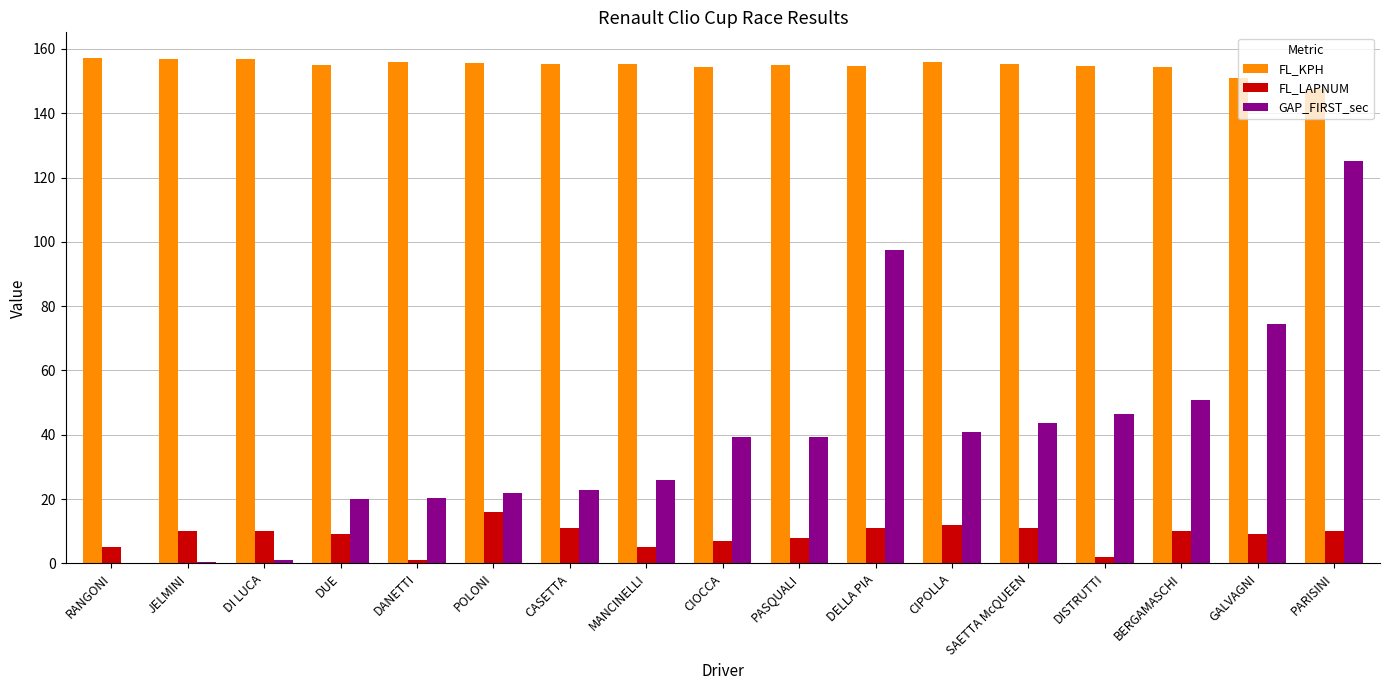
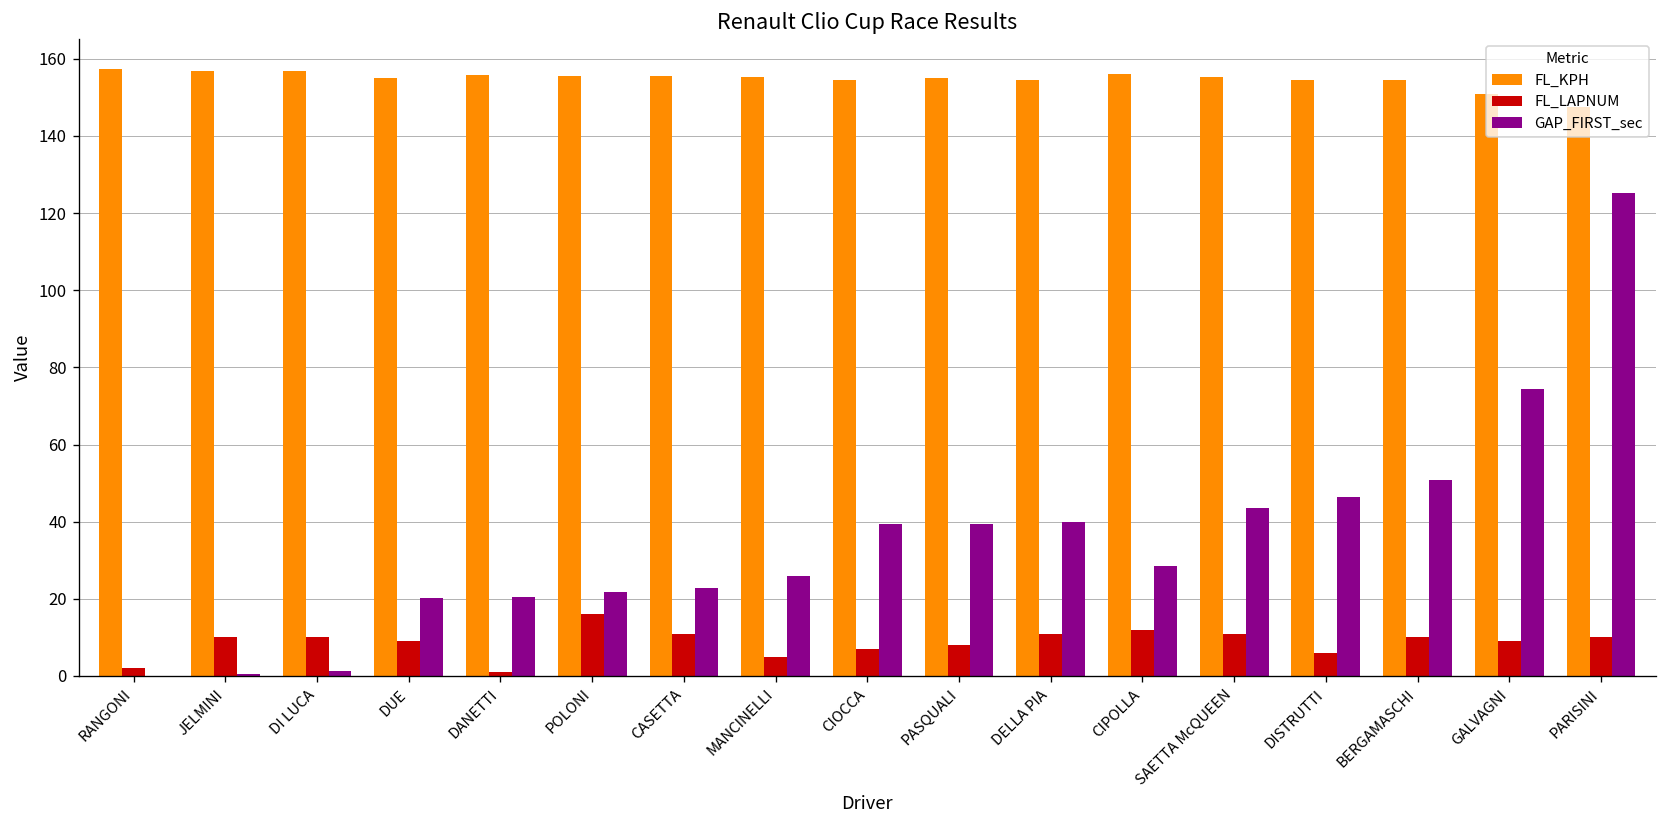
FL_LAPNUM, RANGONI: 5 -> 2
GAP_FIRST_sec, DELLA PIA: 98 -> 40
GAP_FIRST_sec, CIPOLLA: 41 -> 28
FL_LAPNUM, DISTRUTTI: 2 -> 6
